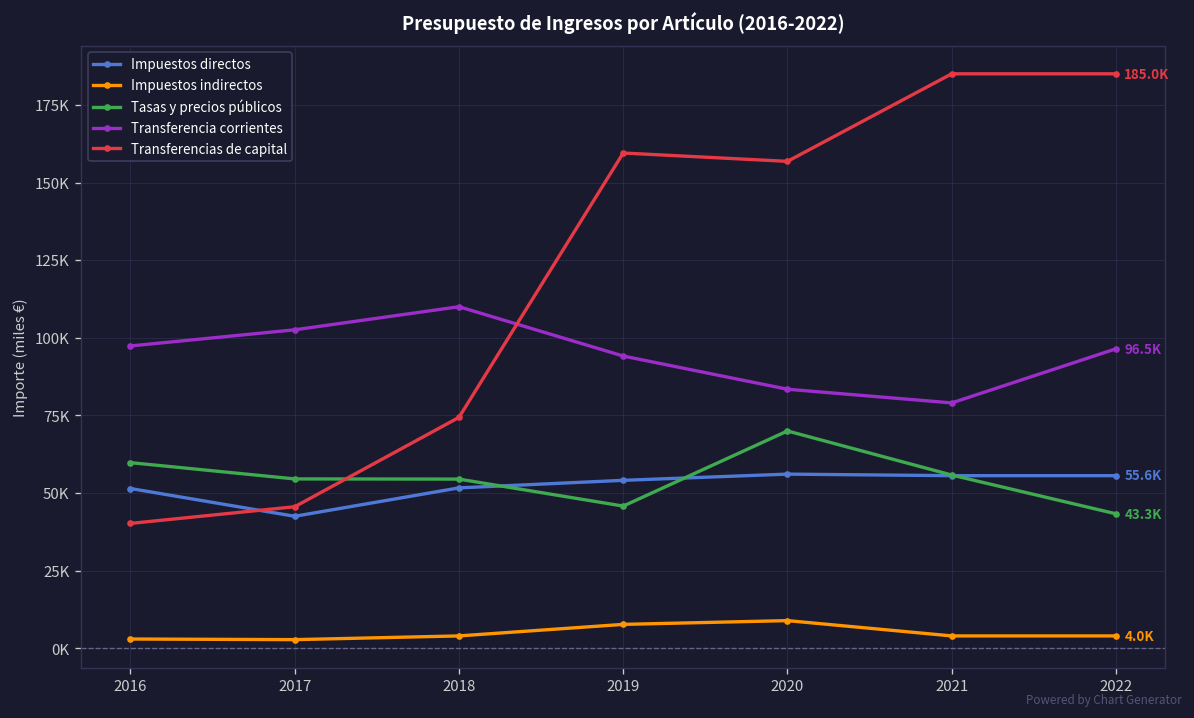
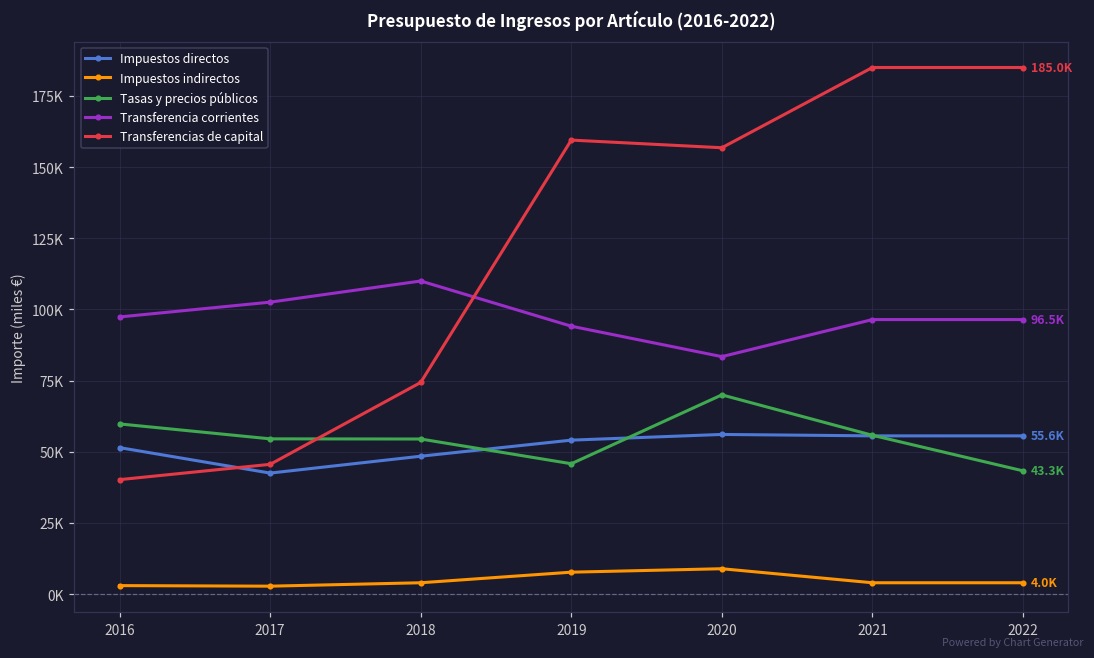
Impuestos directos, 2018: 52000 -> 48000
Transferencia corrientes, 2021: 79000 -> 96000
